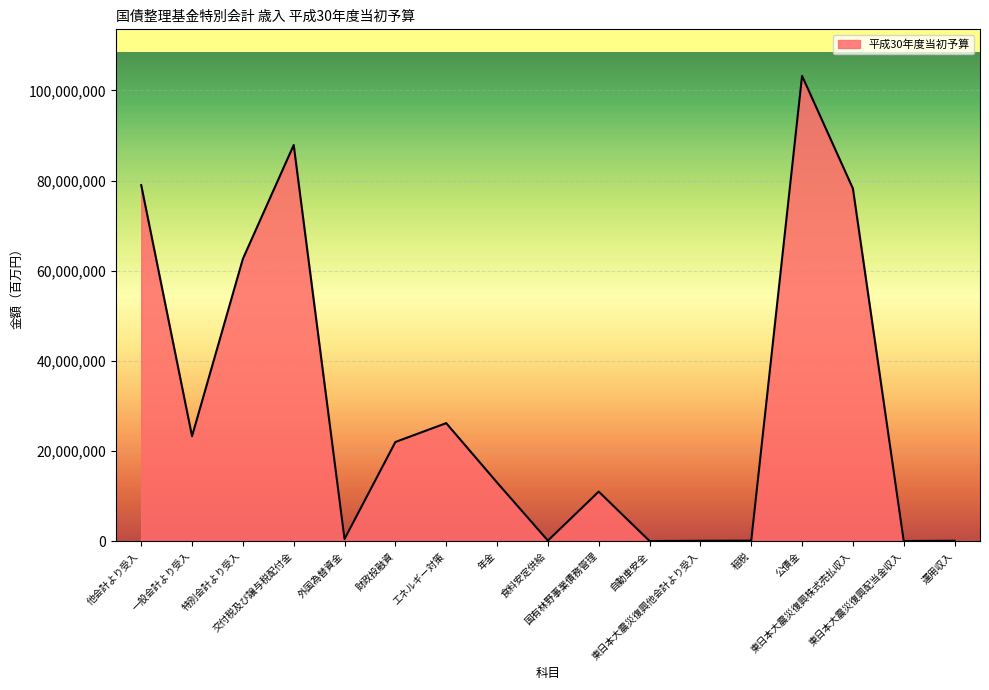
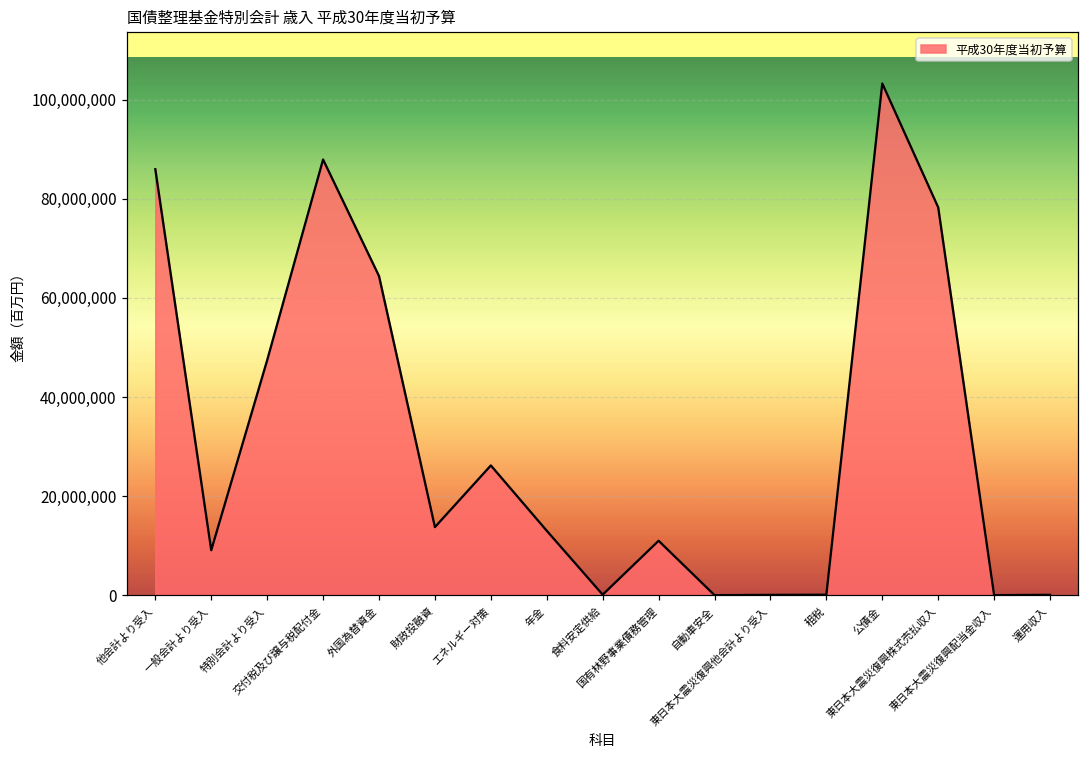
他会計より受入: 79,000,000 -> 86,000,000
一般会計より受入: 23,000,000 -> 9,000,000
特別会計より受入: 63,000,000 -> 47,000,000
外国為替資金: 0 -> 64,000,000
財政投融資: 22,000,000 -> 14,000,000
